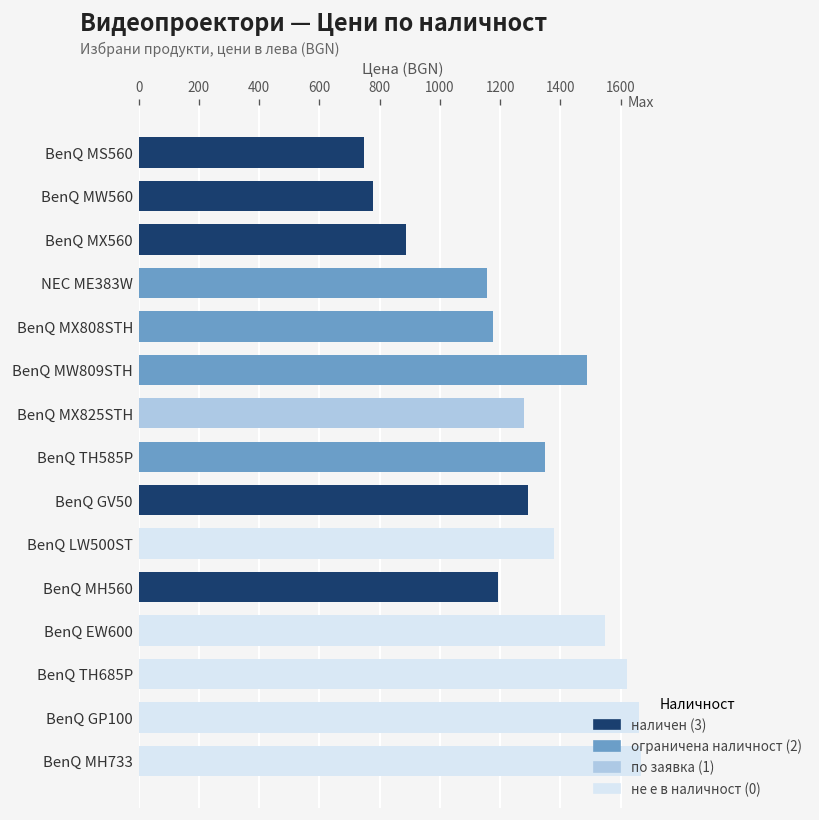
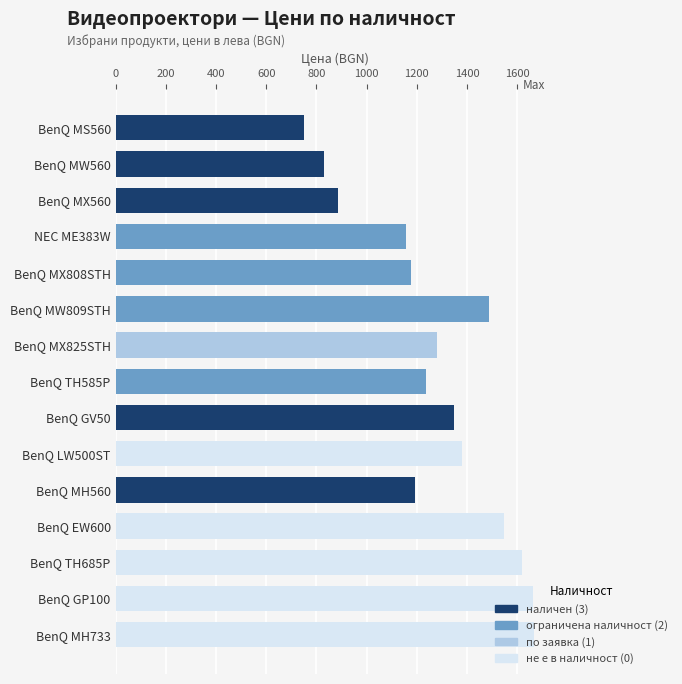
BenQ MW560: 780 -> 830
BenQ TH585P: 1350 -> 1240
BenQ GV50: 1290 -> 1350
